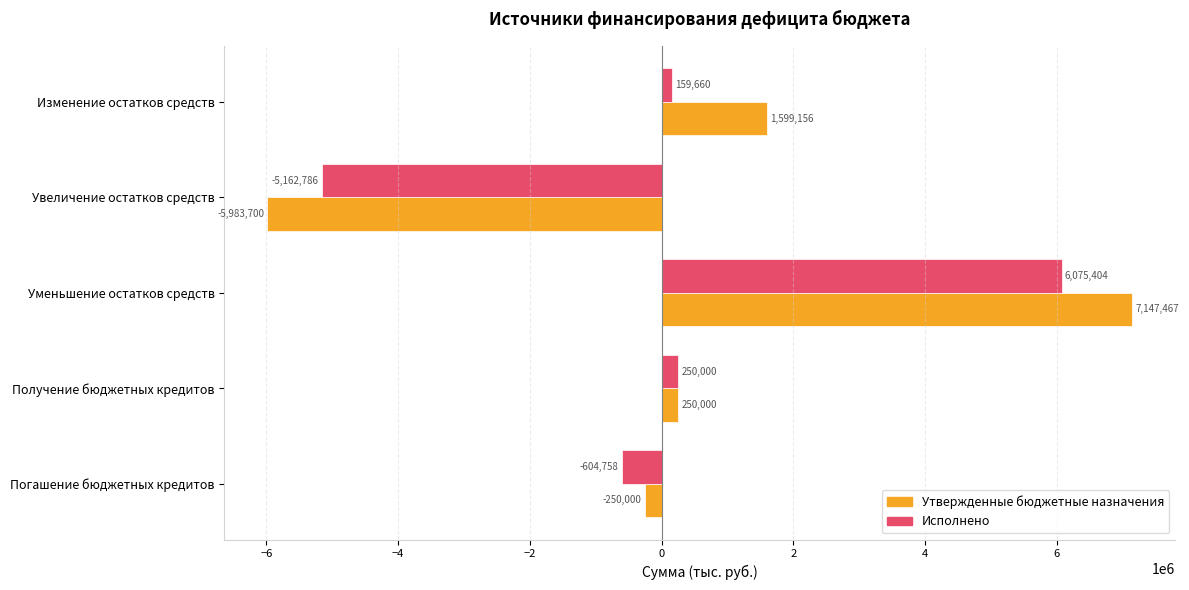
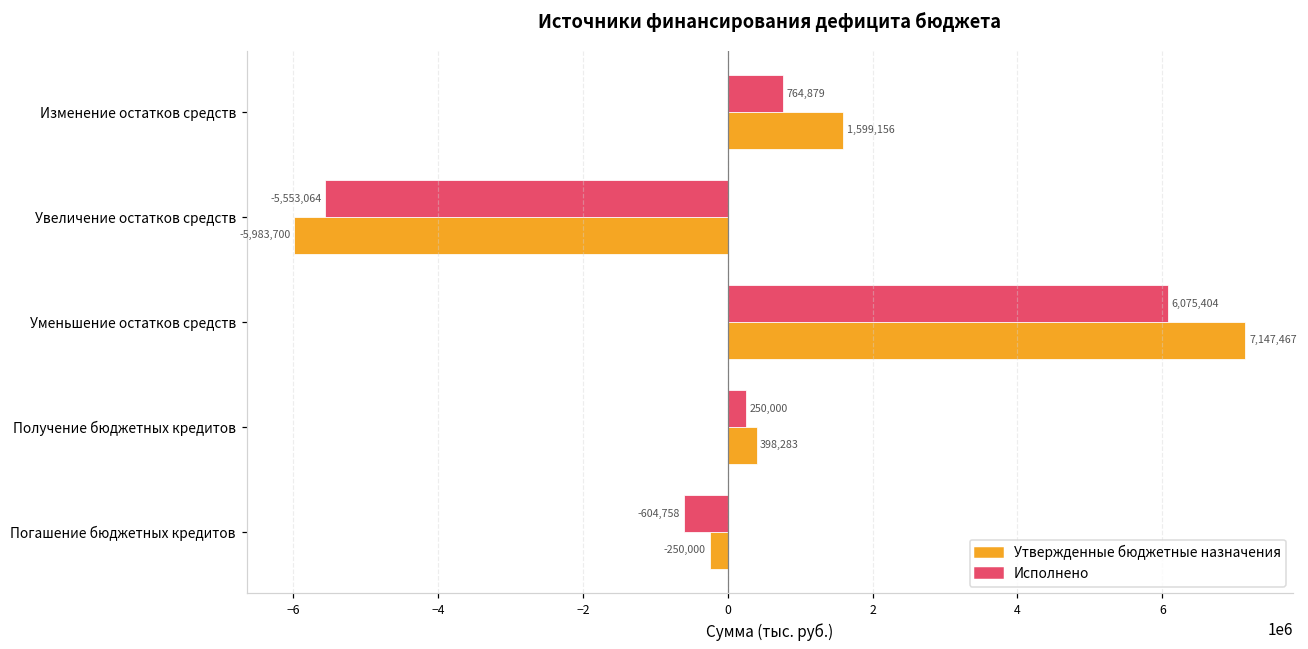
Исполнено, Изменение остатков средств: 159,660 -> 764,879
Исполнено, Увеличение остатков средств: -5,162,786 -> -5,553,064
Утвержденные бюджетные назначения, Получение бюджетных кредитов: 250,000 -> 398,283
